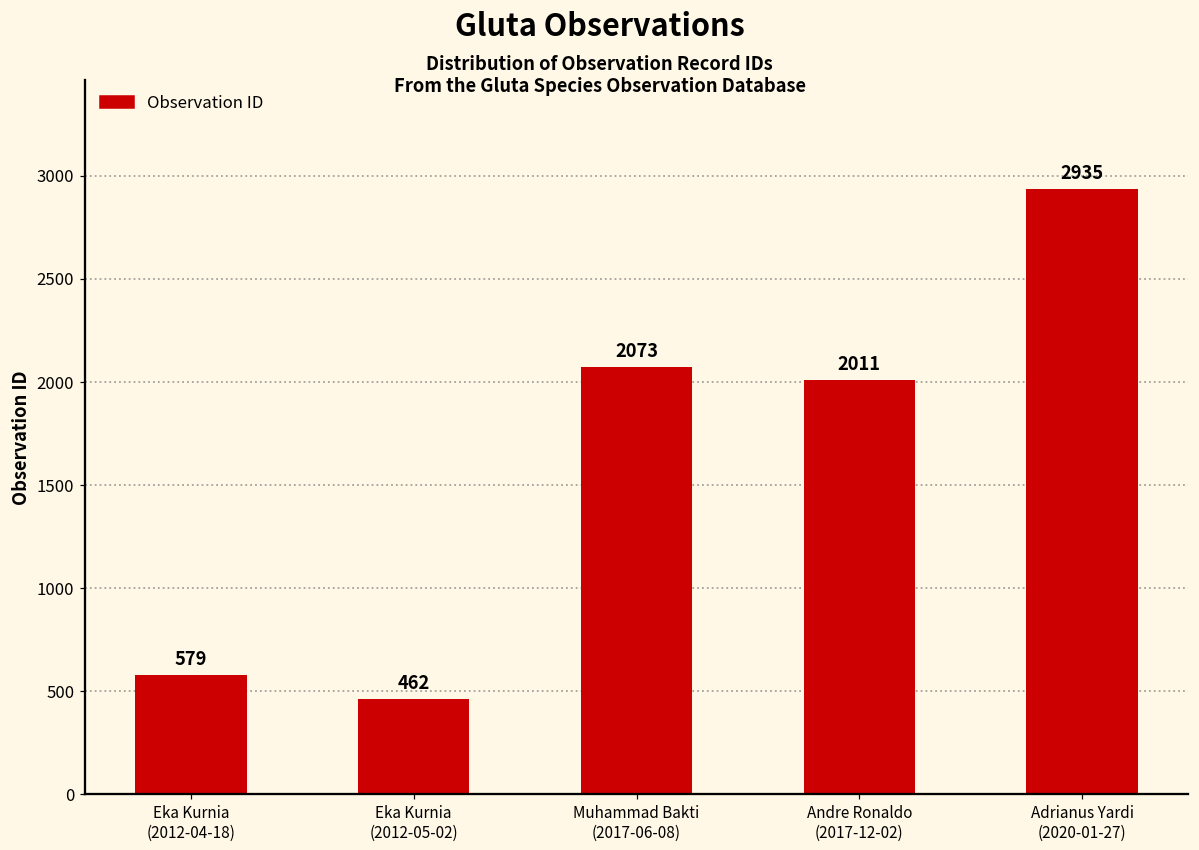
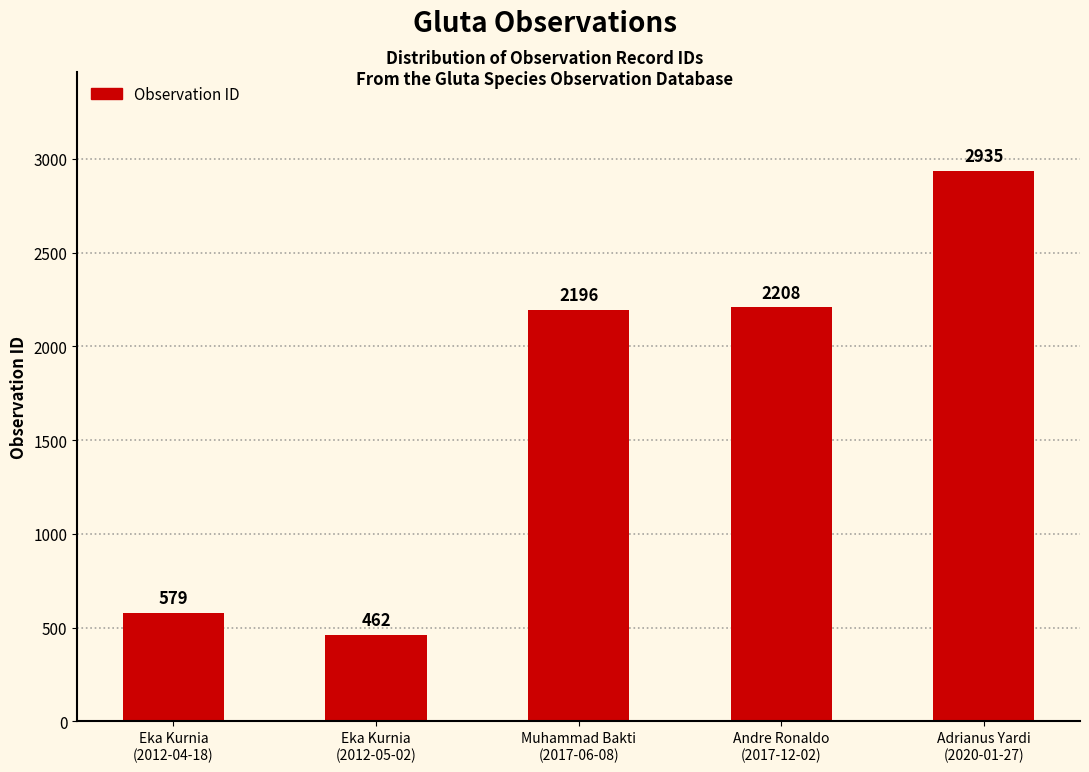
Muhammad Bakti (2017-06-08): 2073 -> 2196
Andre Ronaldo (2017-12-02): 2011 -> 2208
